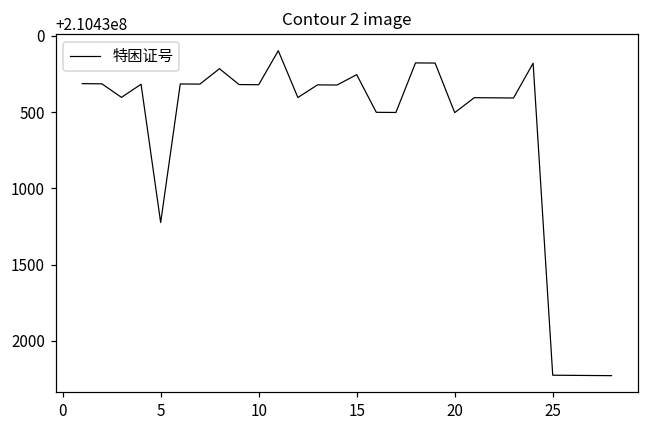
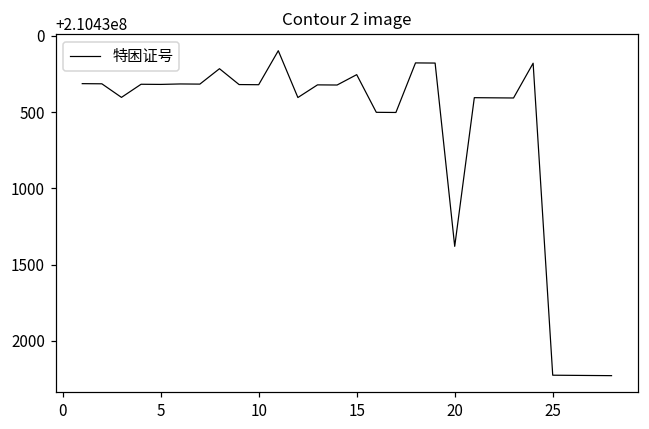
5: 210431220 -> 210430320
20: 210430500 -> 210431380
